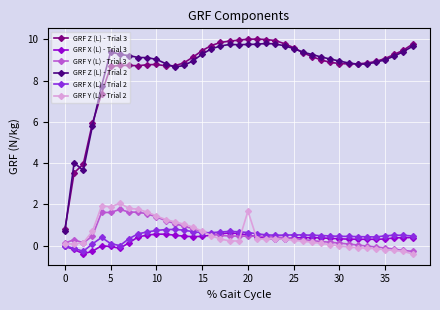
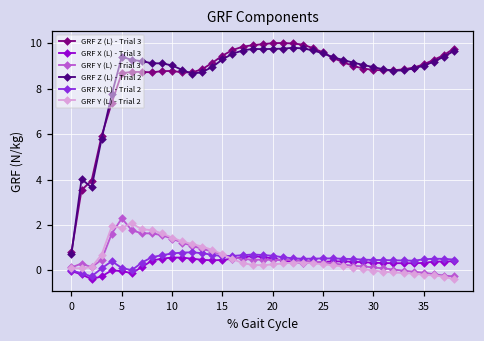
GRF Y (L) - Trial 3, 5: 1.6 -> 2.3
GRF Y (L) - Trial 2, 20: 1.7 -> 0.3
